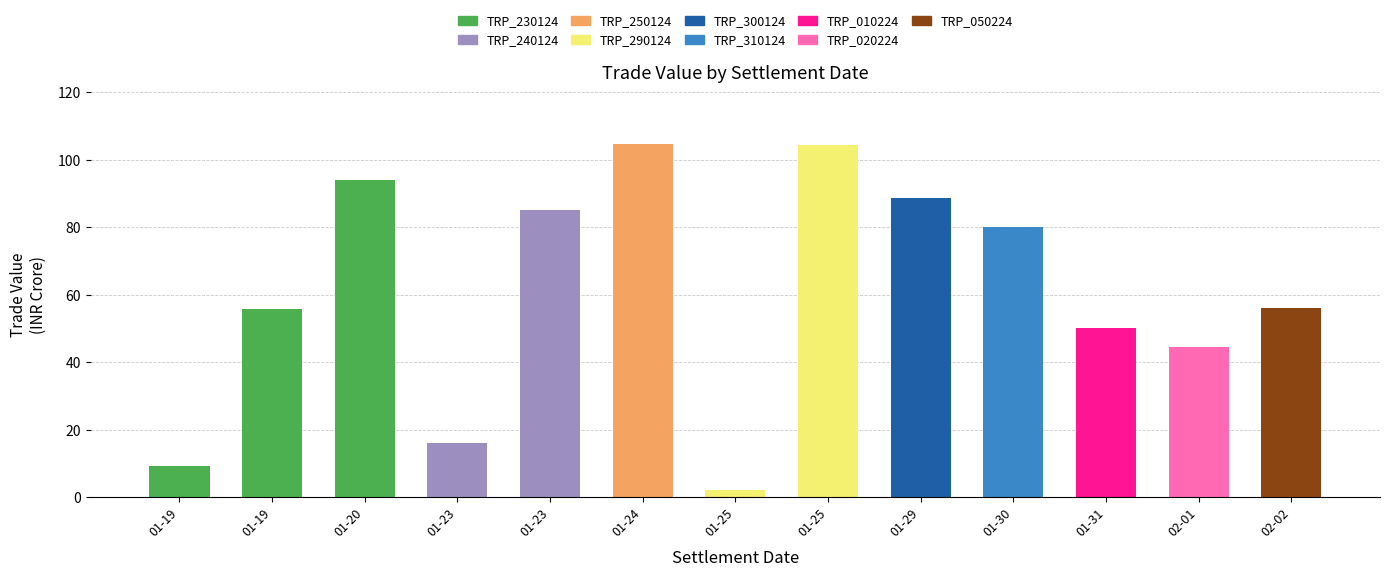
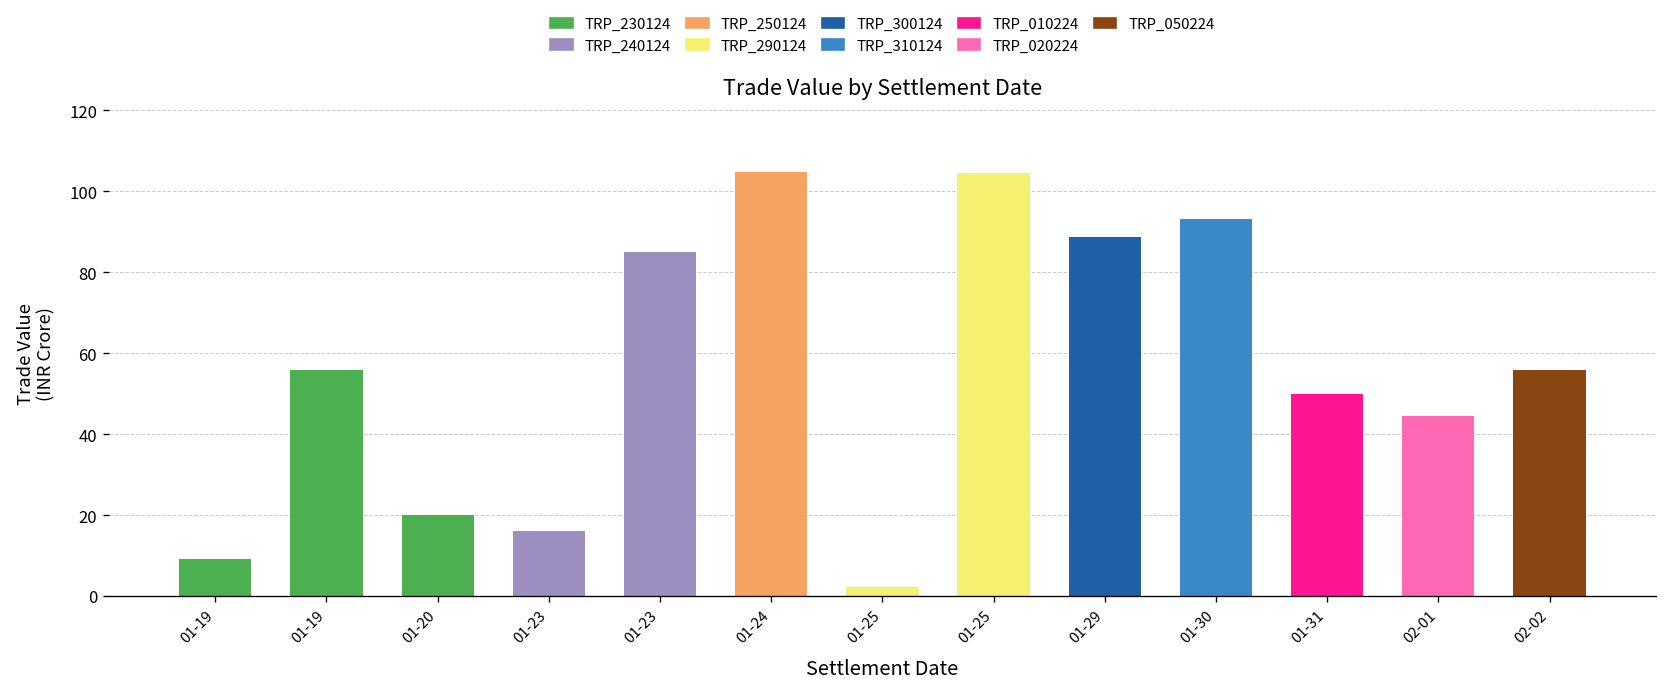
01-20: 94 -> 20
01-30: 80 -> 93
